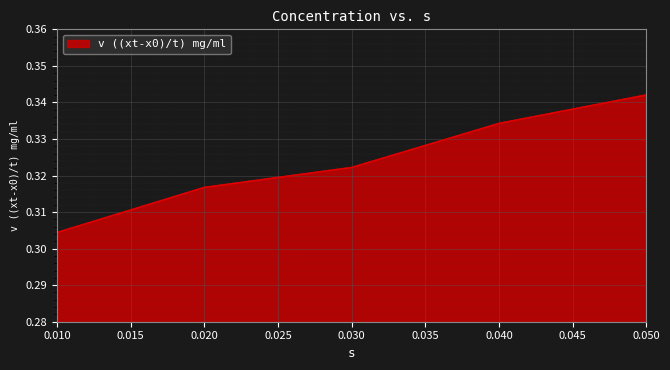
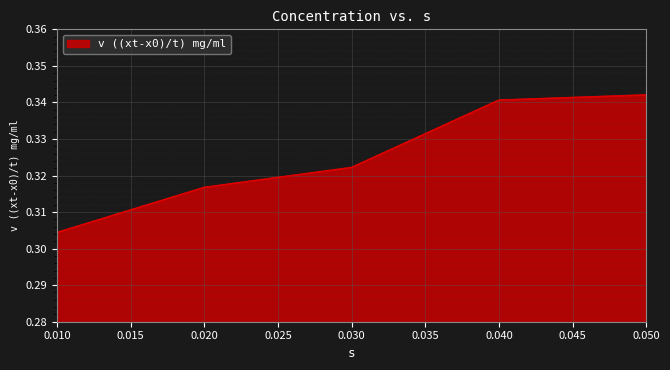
0.040: 0.334 -> 0.341
